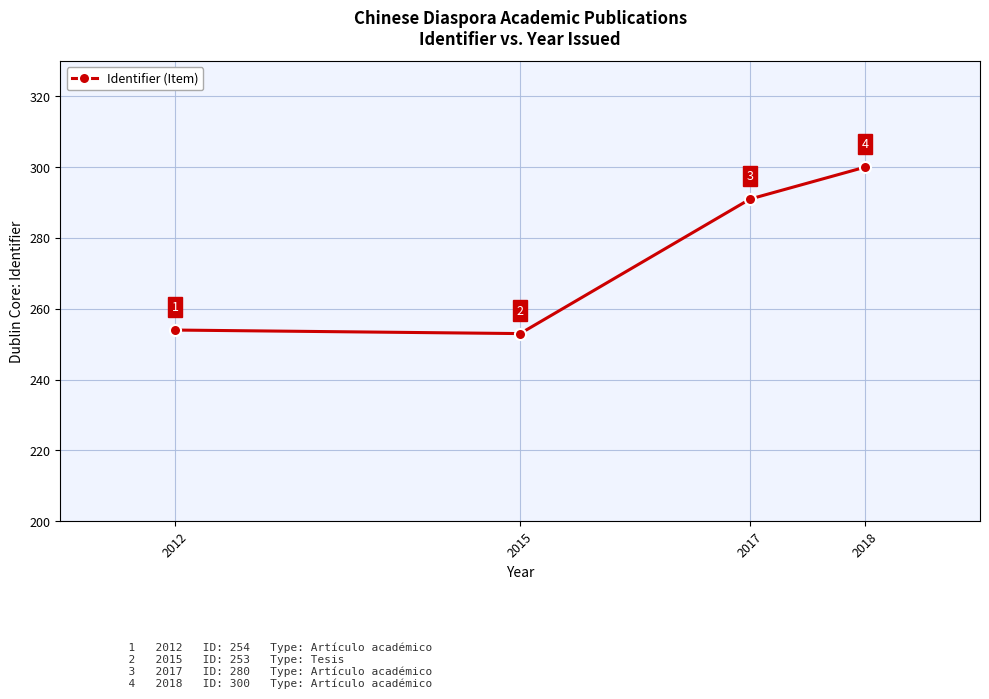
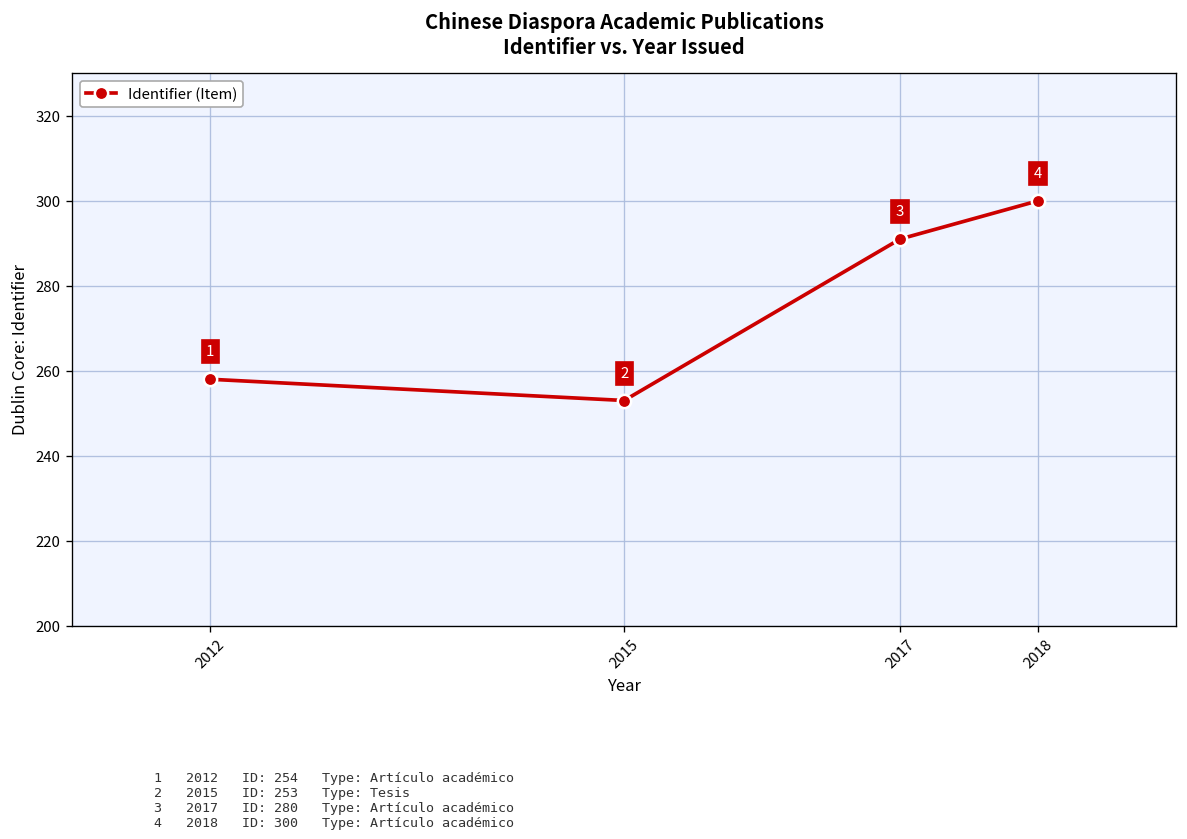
2012: 254 -> 258
